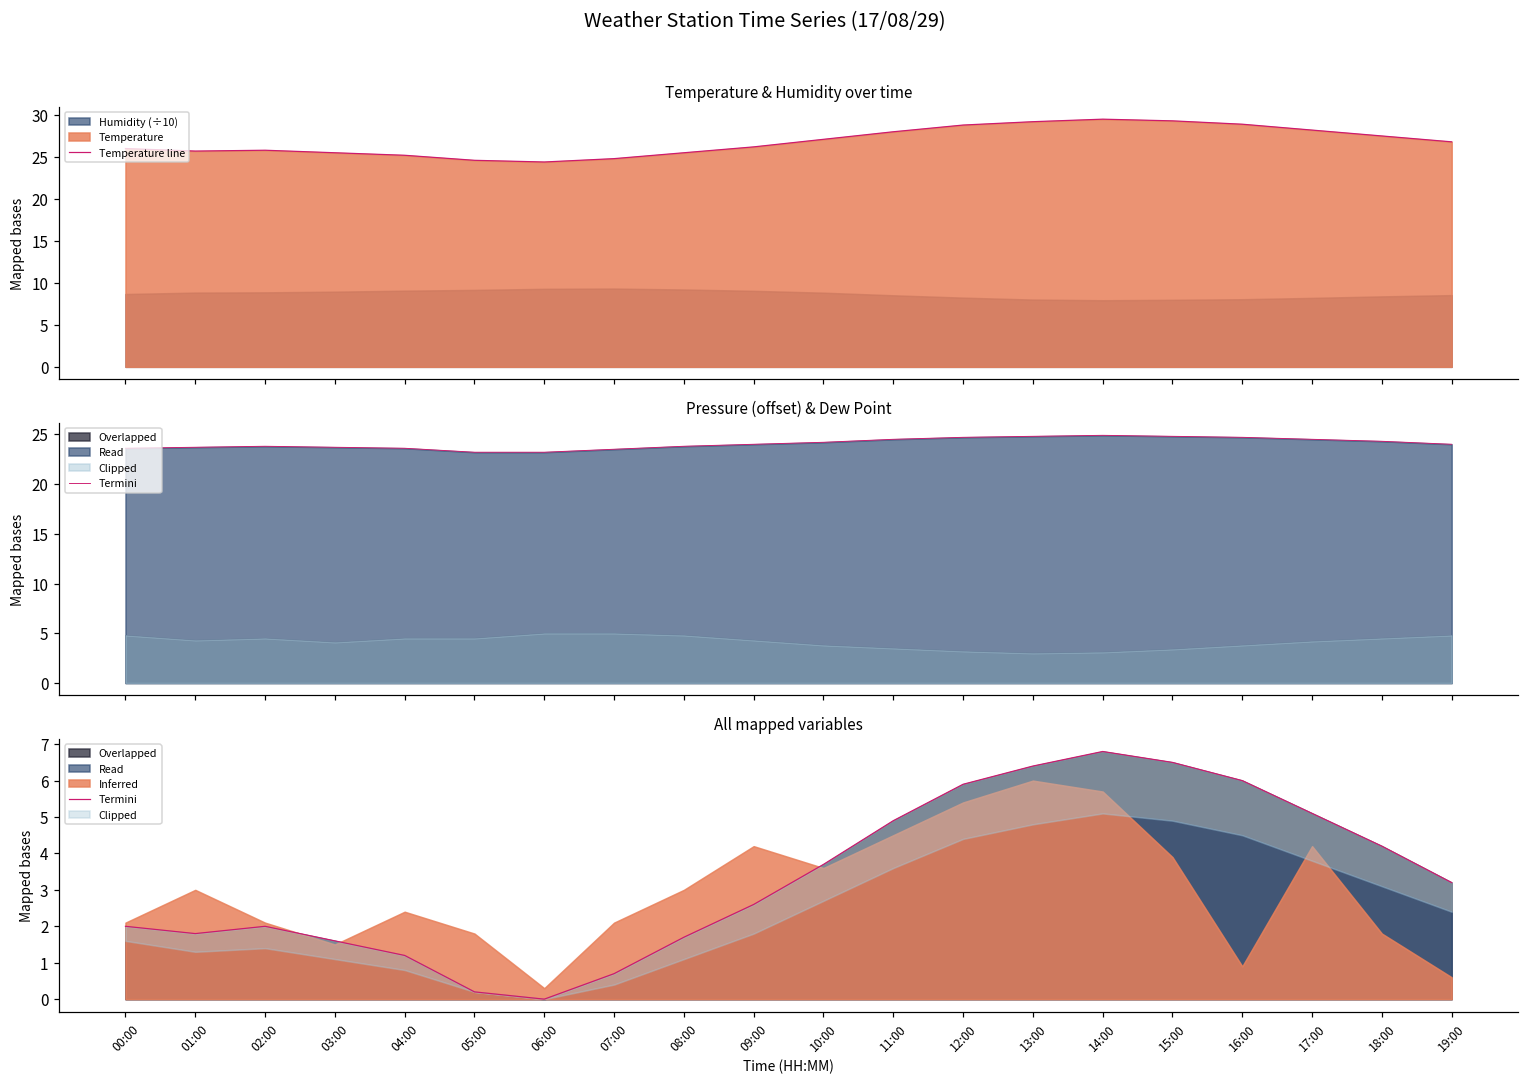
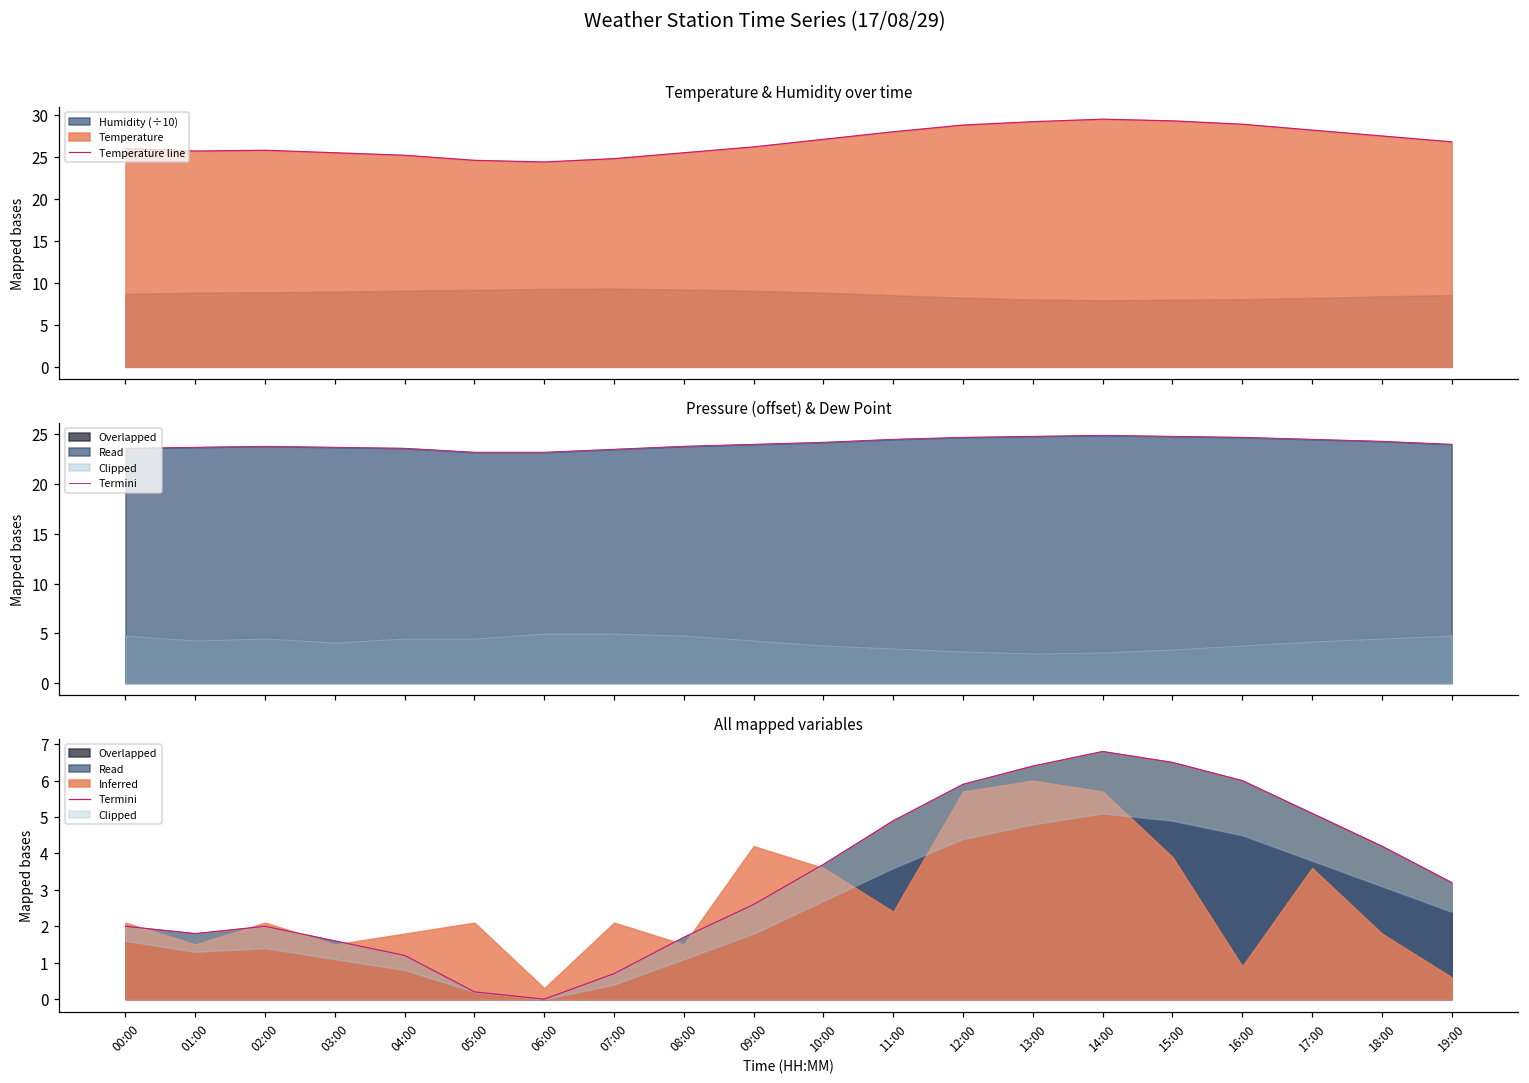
All mapped variables, Inferred, 01:00: 3.0 -> 1.5
All mapped variables, Inferred, 04:00: 2.4 -> 1.8
All mapped variables, Inferred, 05:00: 1.8 -> 2.1
All mapped variables, Inferred, 08:00: 3.0 -> 1.5
All mapped variables, Inferred, 11:00: 4.5 -> 2.4
All mapped variables, Inferred, 12:00: 5.4 -> 5.7
All mapped variables, Inferred, 17:00: 4.2 -> 3.6
